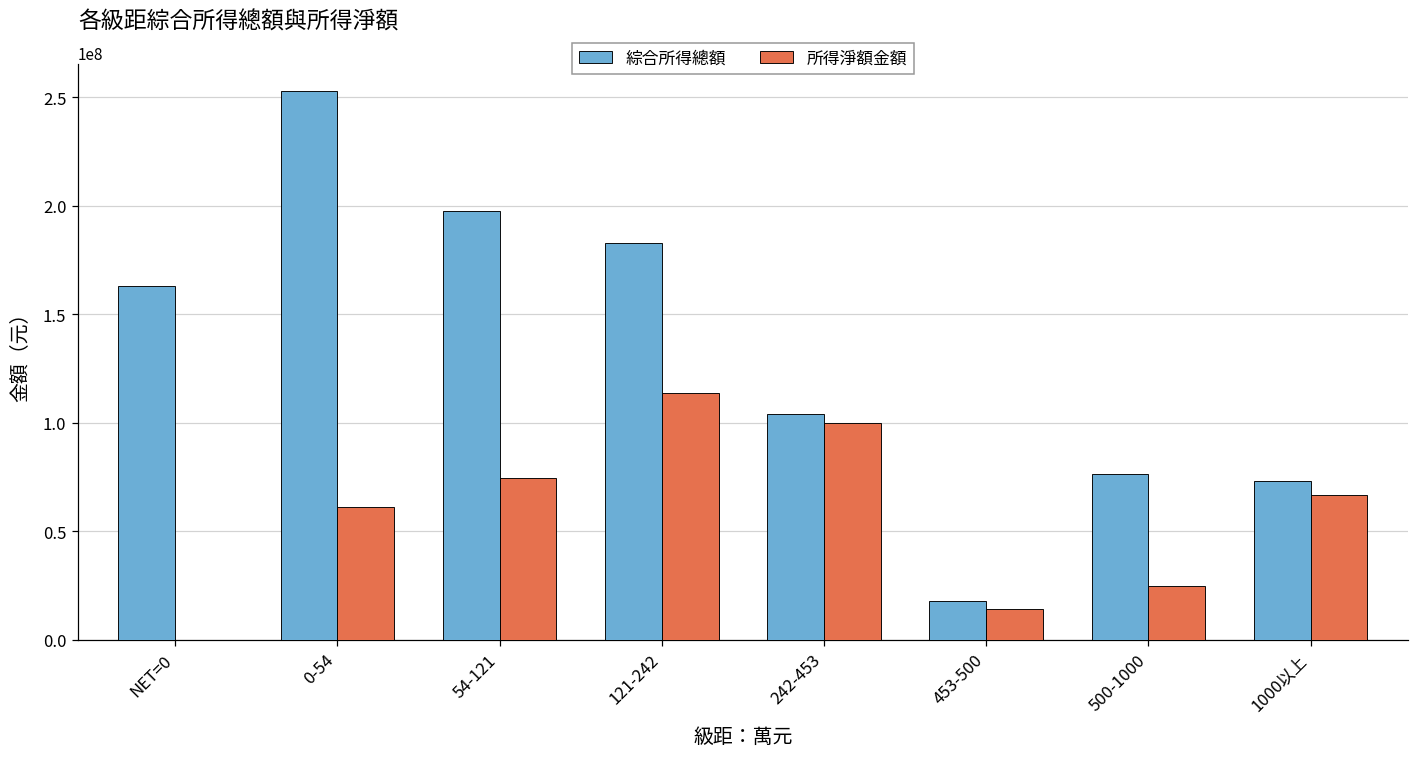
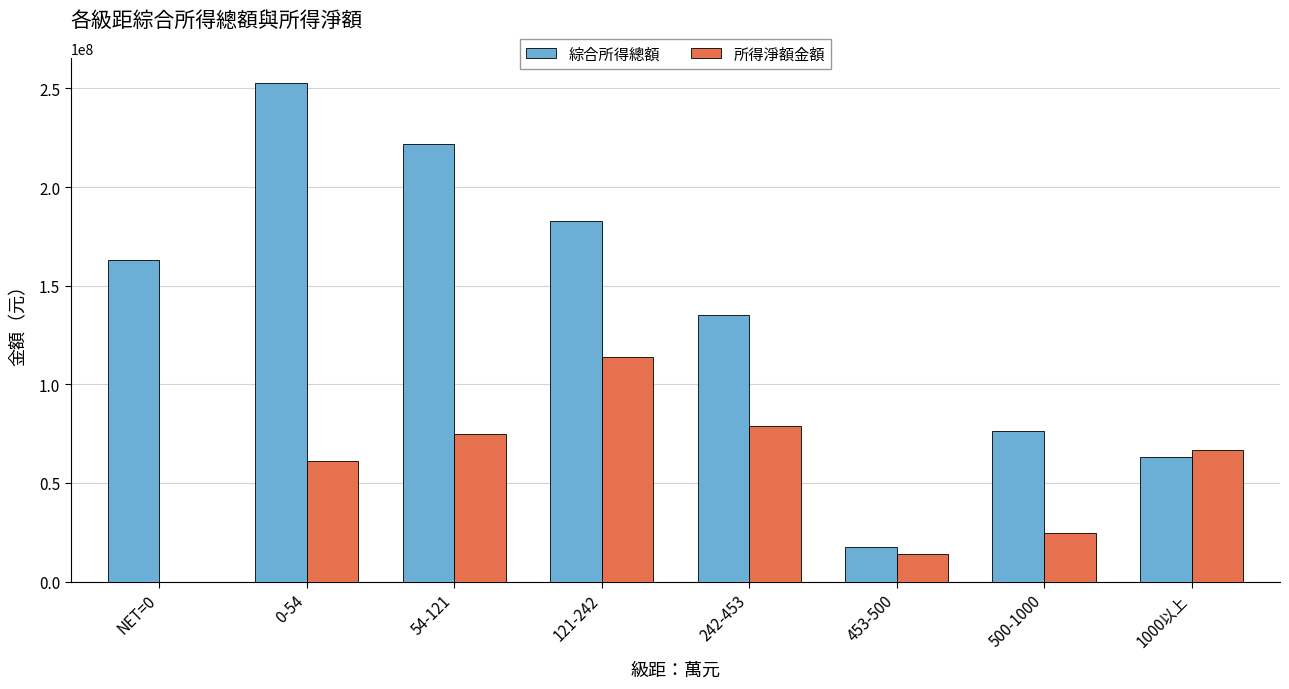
綜合所得總額, 54-121: 198000000 -> 222000000
綜合所得總額, 242-453: 104000000 -> 135000000
所得淨額金額, 242-453: 100000000 -> 79000000
綜合所得總額, 1000以上: 73000000 -> 63000000
